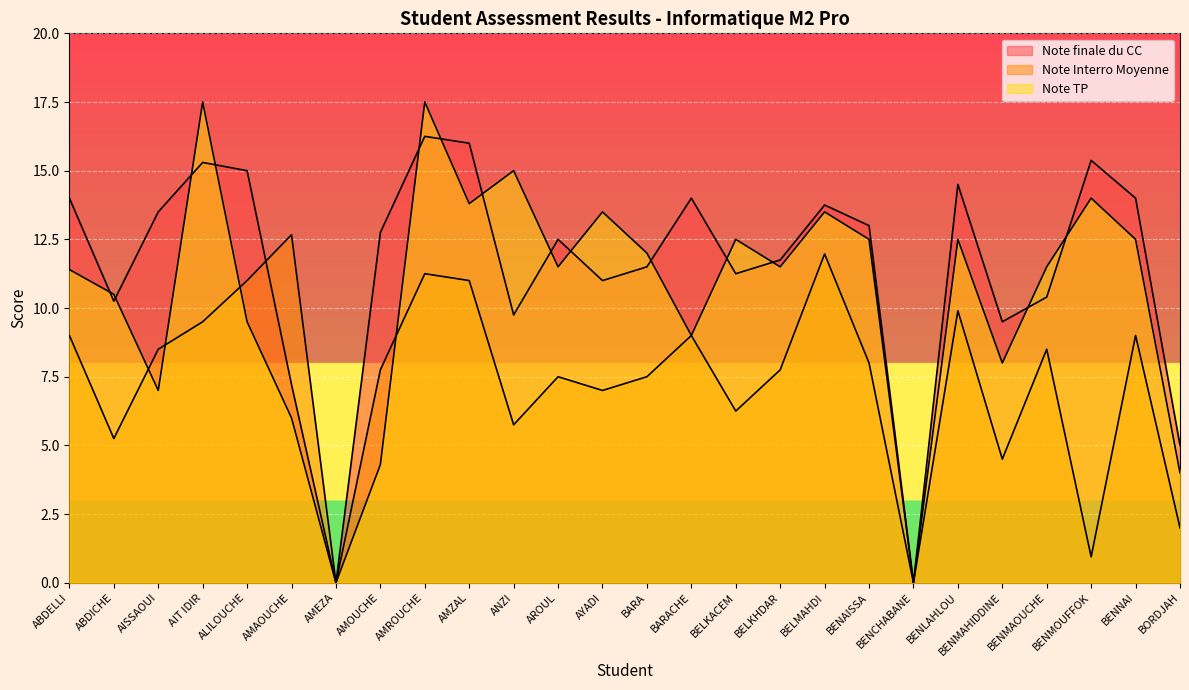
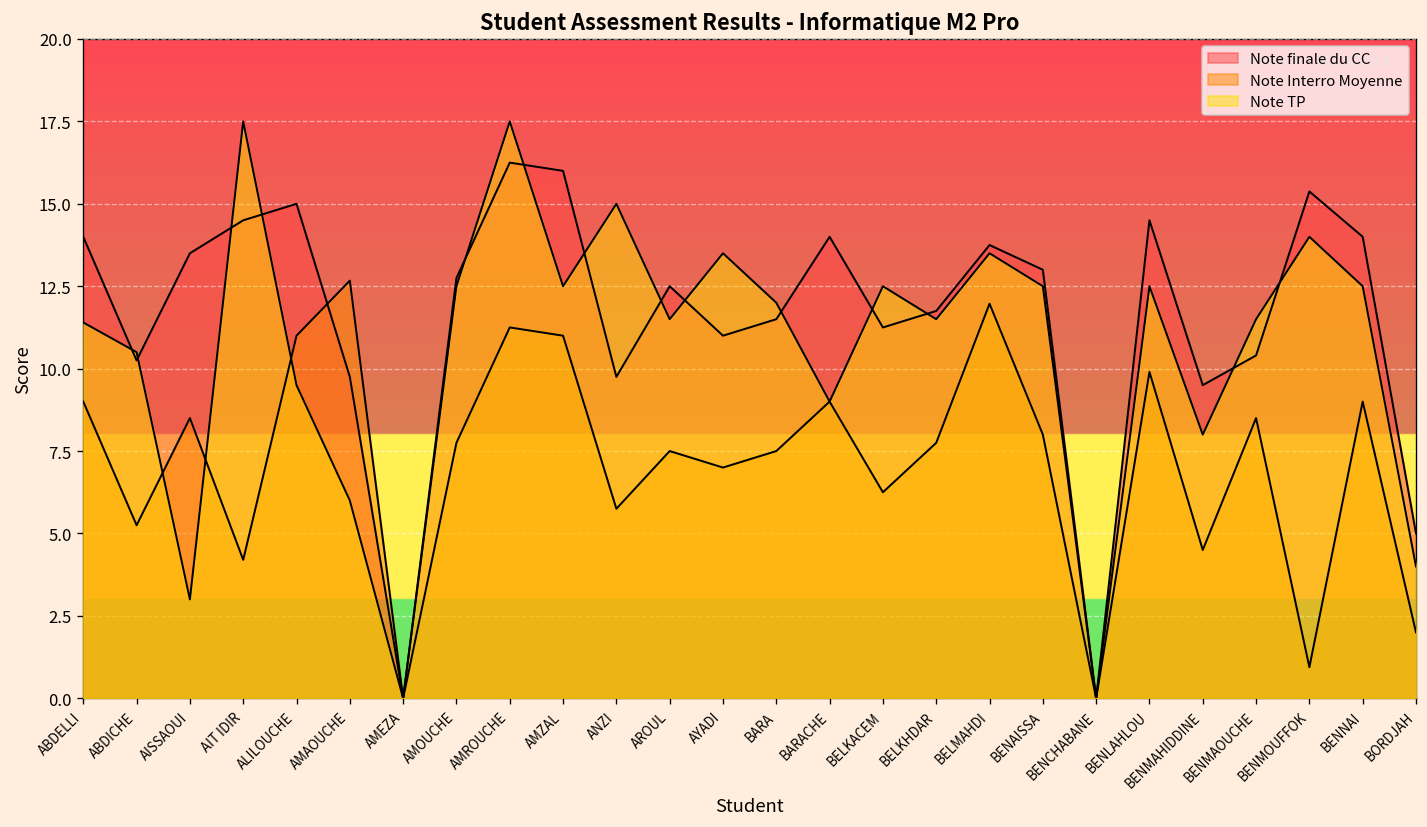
Note TP, AISSAOUI: 7 -> 3
Note finale du CC, AIT IDIR: 15.3 -> 14.5
Note Interro Moyenne, AIT IDIR: 9.5 -> 4.2
Note finale du CC, AMAOUCHE: 7.2 -> 9.8
Note TP, AMOUCHE: 4.3 -> 12.5
Note TP, AMZAL: 13.8 -> 12.5
